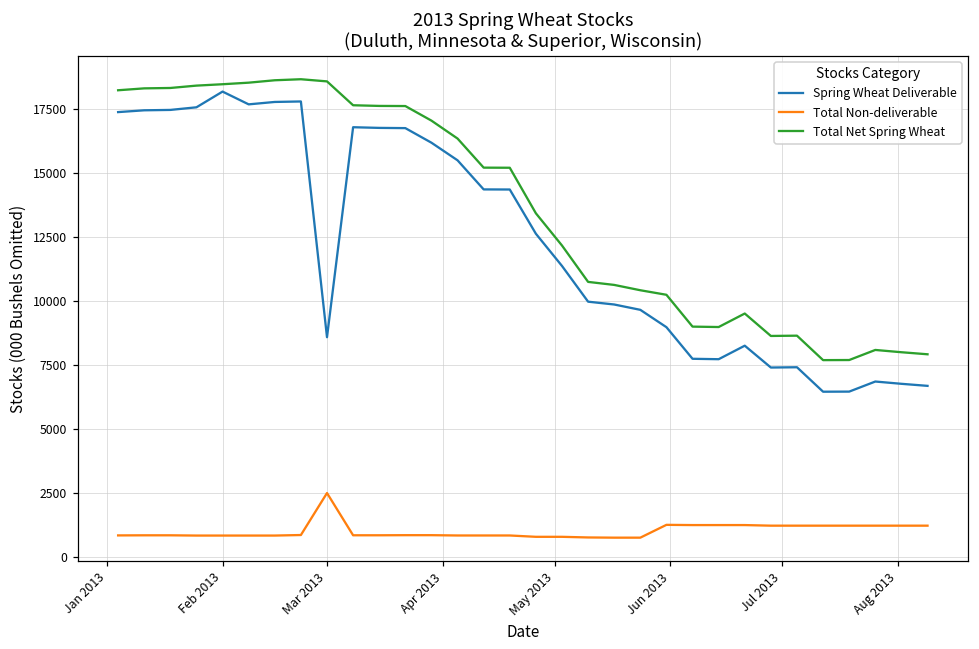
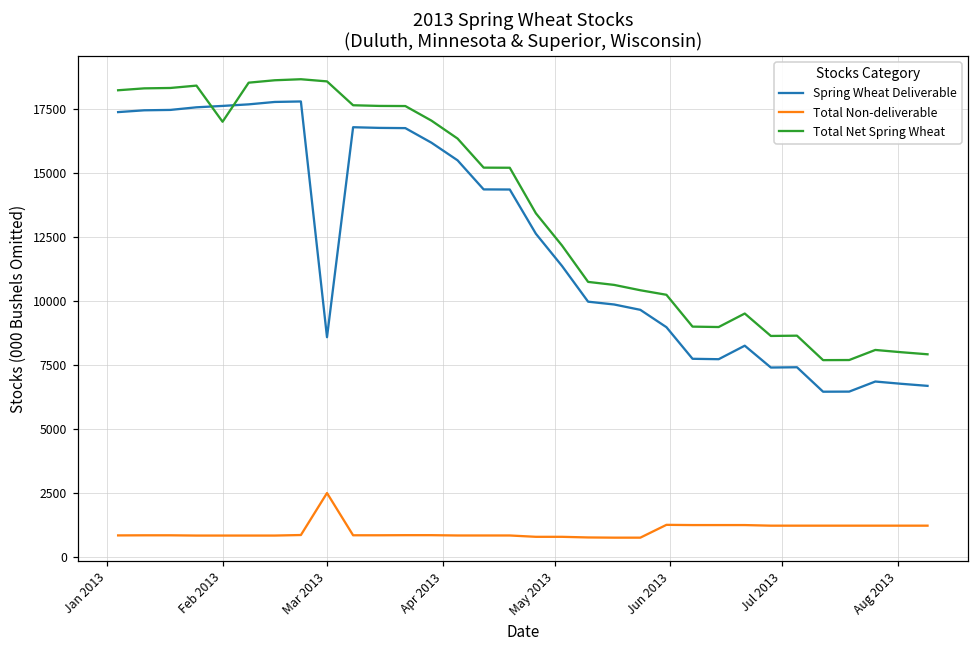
Spring Wheat Deliverable, Feb 2013: 18200 -> 17600
Total Net Spring Wheat, Feb 2013: 18500 -> 17000
